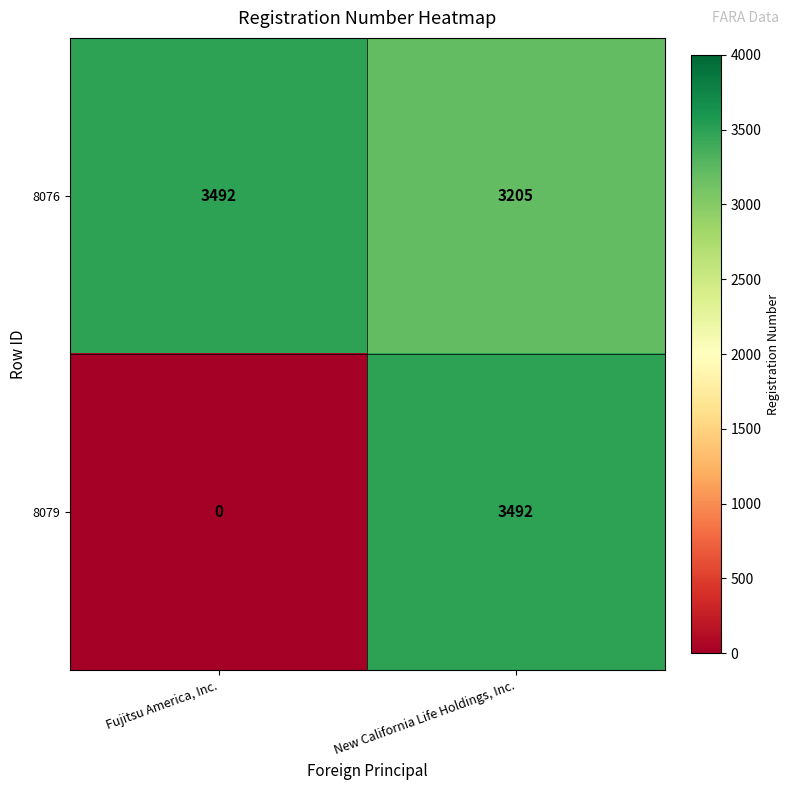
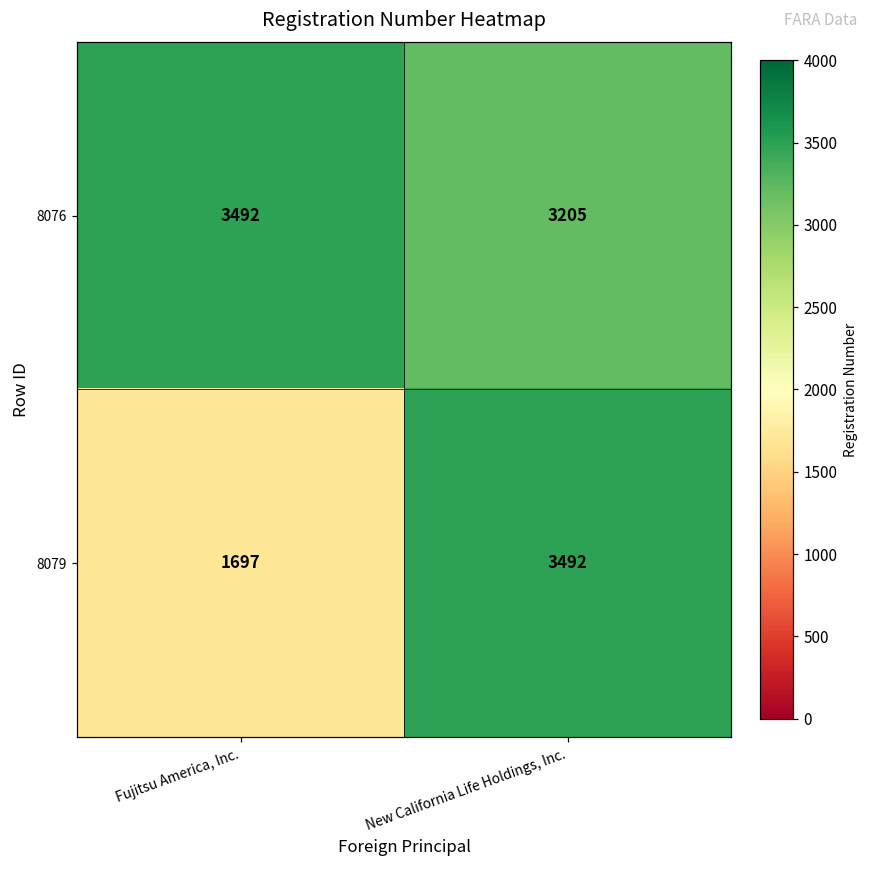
8079, Fujitsu America, Inc.: 0 -> 1697
